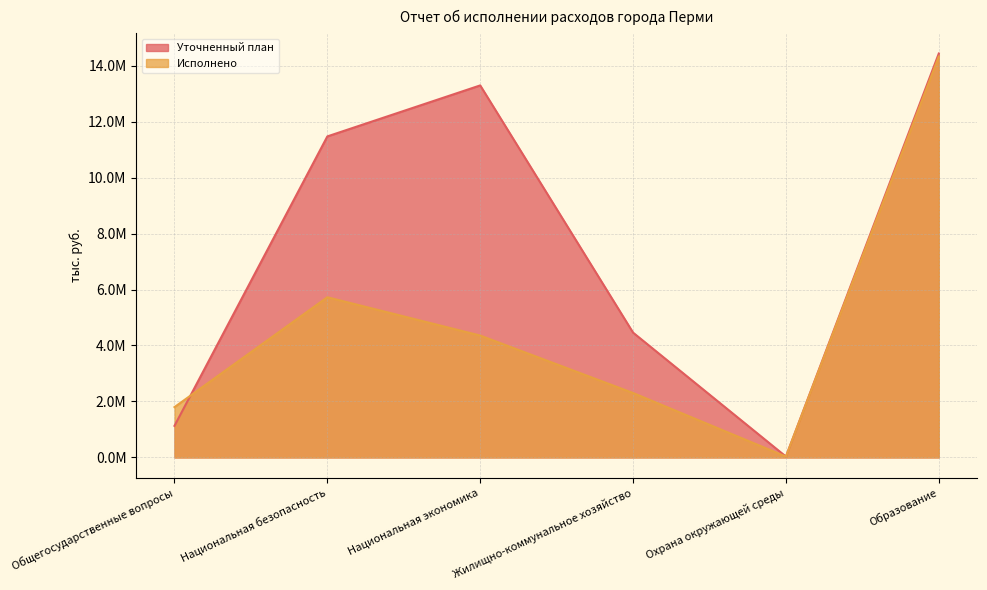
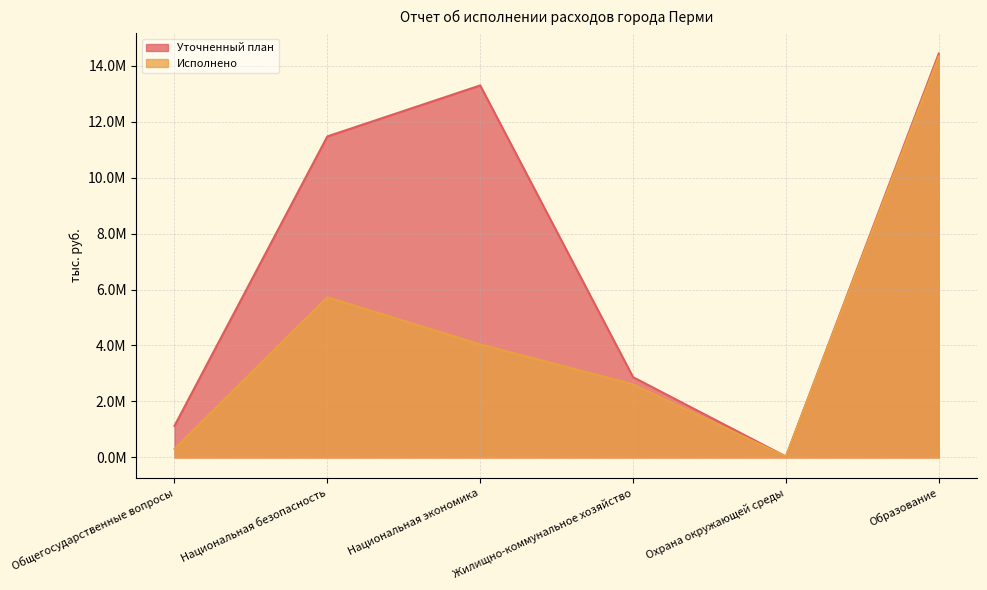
Исполнено, Общегосударственные вопросы: 1800000 -> 300000
Исполнено, Национальная экономика: 4400000 -> 4000000
Уточненный план, Жилищно-коммунальное хозяйство: 4500000 -> 2900000
Исполнено, Жилищно-коммунальное хозяйство: 2300000 -> 2600000
